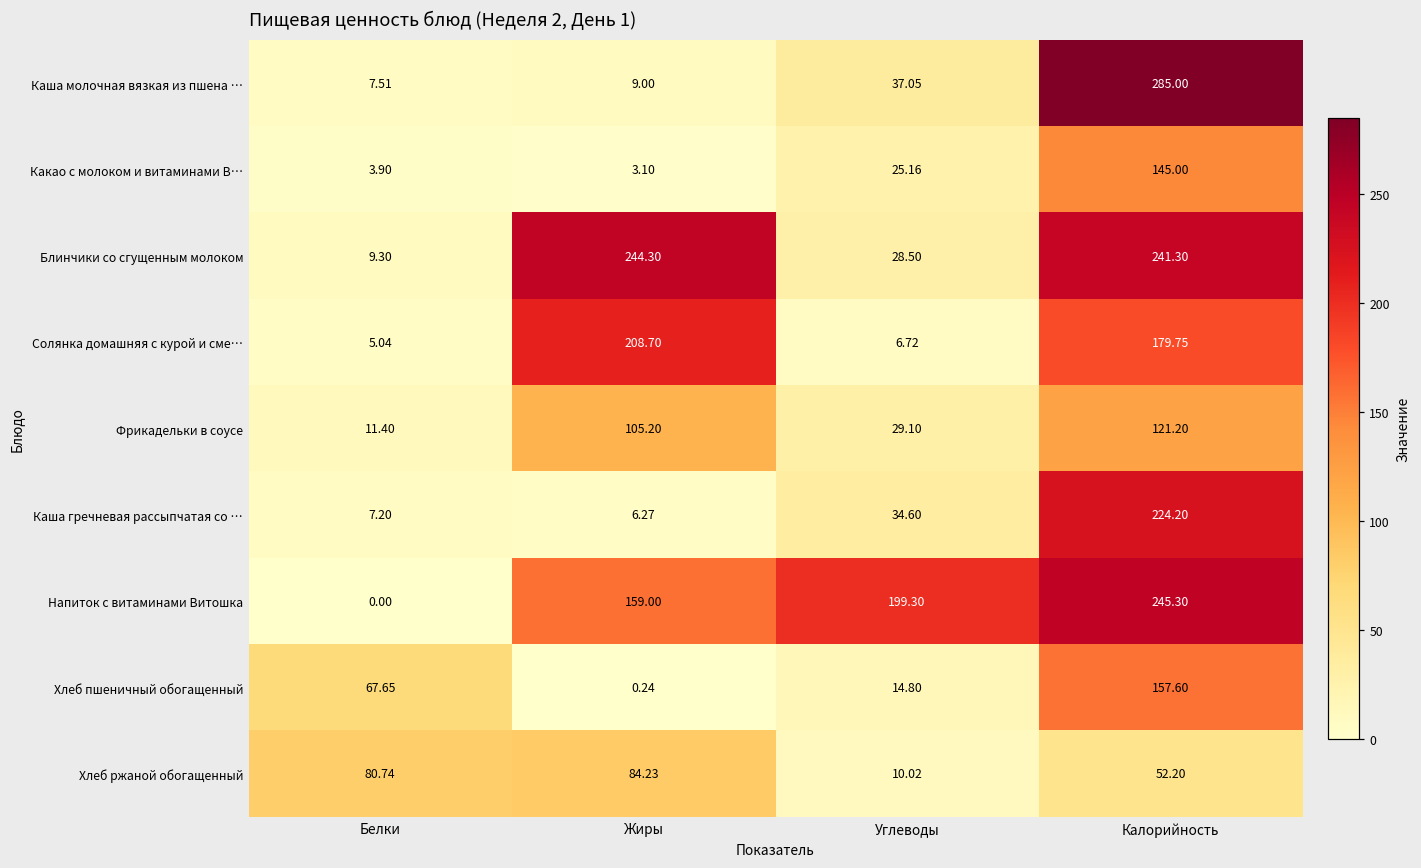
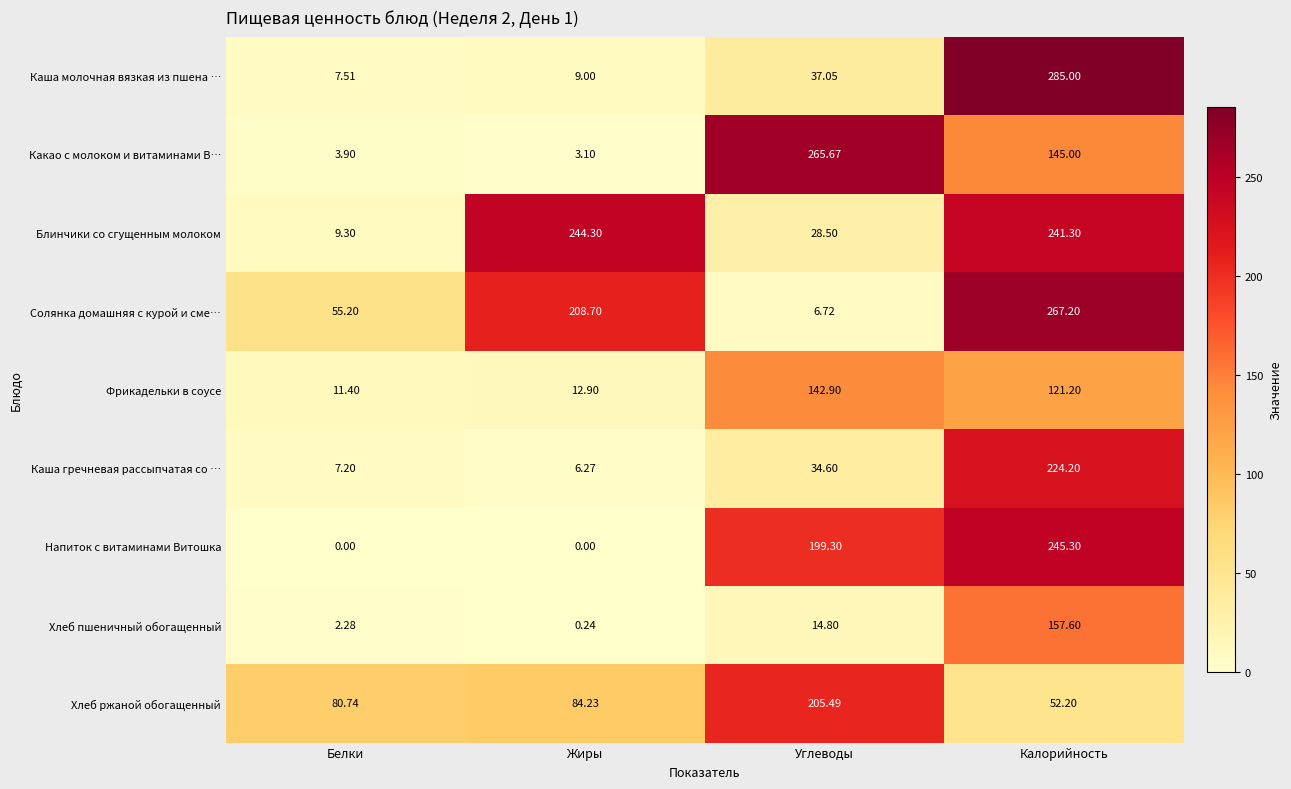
Какао с молоком и витаминами В…, Углеводы: 25.16 -> 265.67
Солянка домашняя с курой и сме…, Белки: 5.04 -> 55.20
Солянка домашняя с курой и сме…, Калорийность: 179.75 -> 267.20
Фрикадельки в соусе, Жиры: 105.20 -> 12.90
Фрикадельки в соусе, Углеводы: 29.10 -> 142.90
Напиток с витаминами Витошка, Жиры: 159.00 -> 0.00
Хлеб пшеничный обогащенный, Белки: 67.65 -> 2.28
Хлеб ржаной обогащенный, Углеводы: 10.02 -> 205.49
